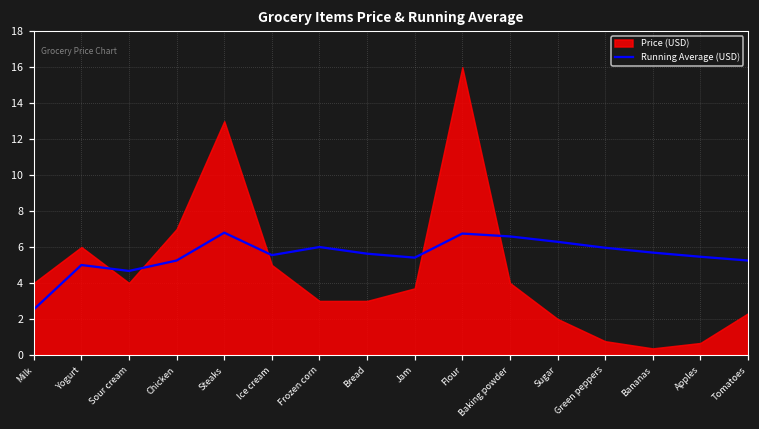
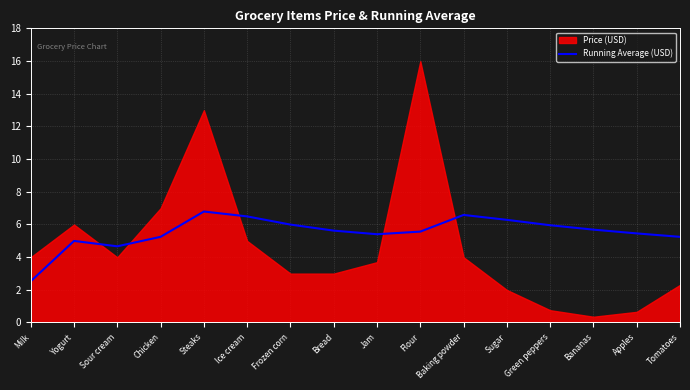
Running Average (USD), Ice cream: 5.5 -> 6.5
Running Average (USD), Flour: 6.7 -> 5.6
